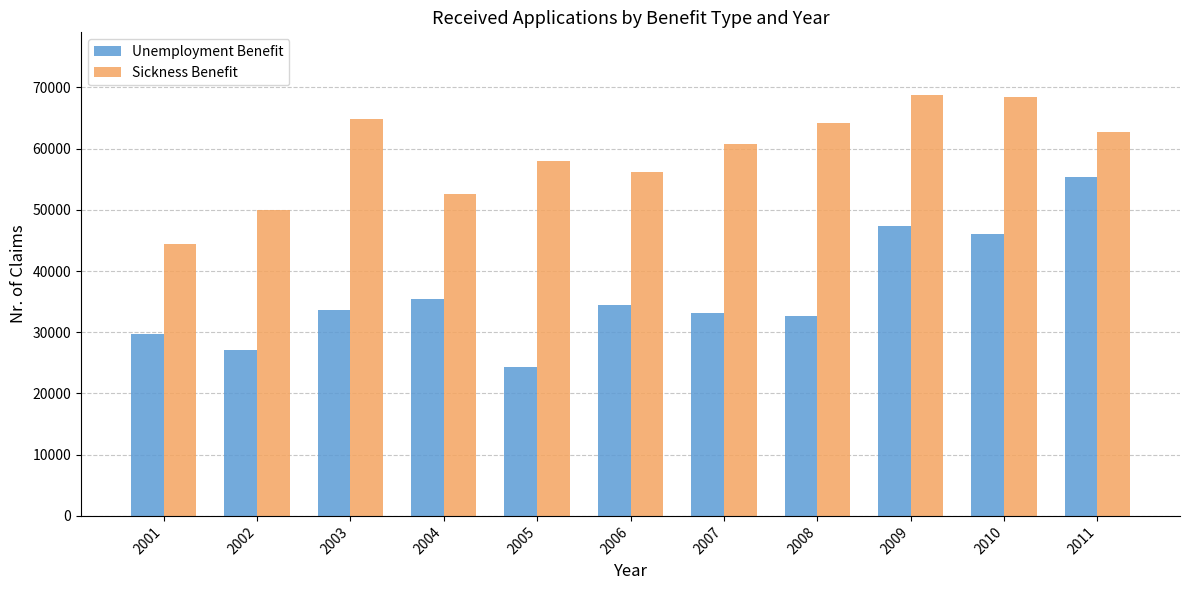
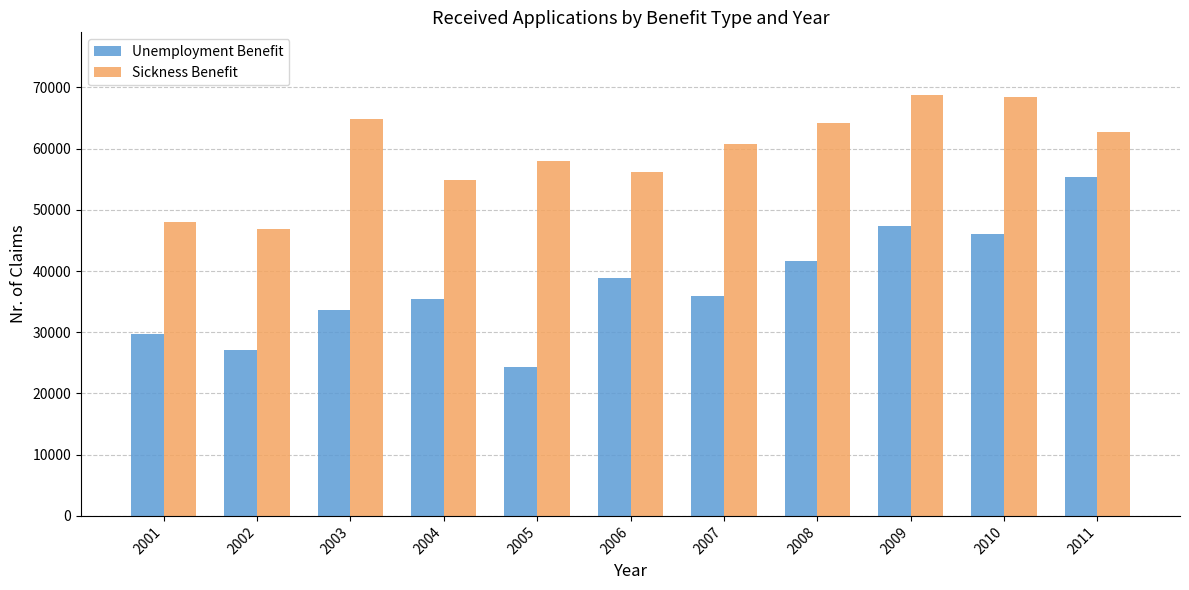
Sickness Benefit, 2001: 44000 -> 48000
Sickness Benefit, 2002: 50000 -> 47000
Sickness Benefit, 2004: 53000 -> 55000
Unemployment Benefit, 2006: 35000 -> 39000
Unemployment Benefit, 2007: 33000 -> 36000
Unemployment Benefit, 2008: 33000 -> 42000
